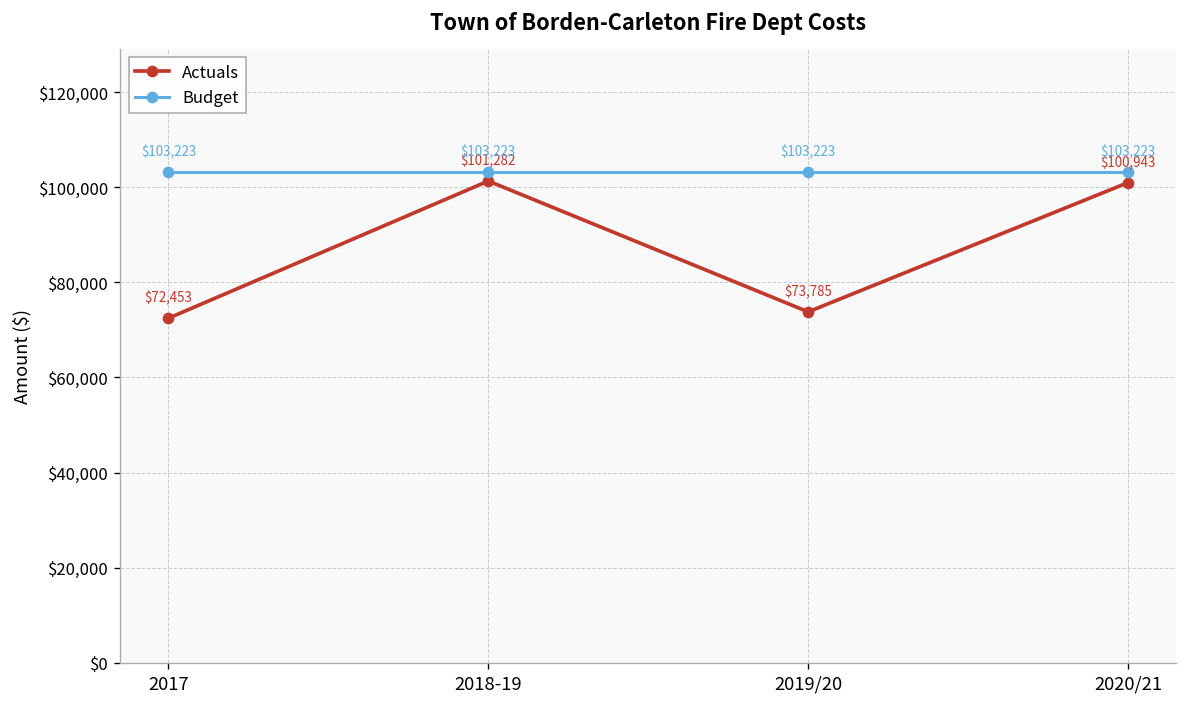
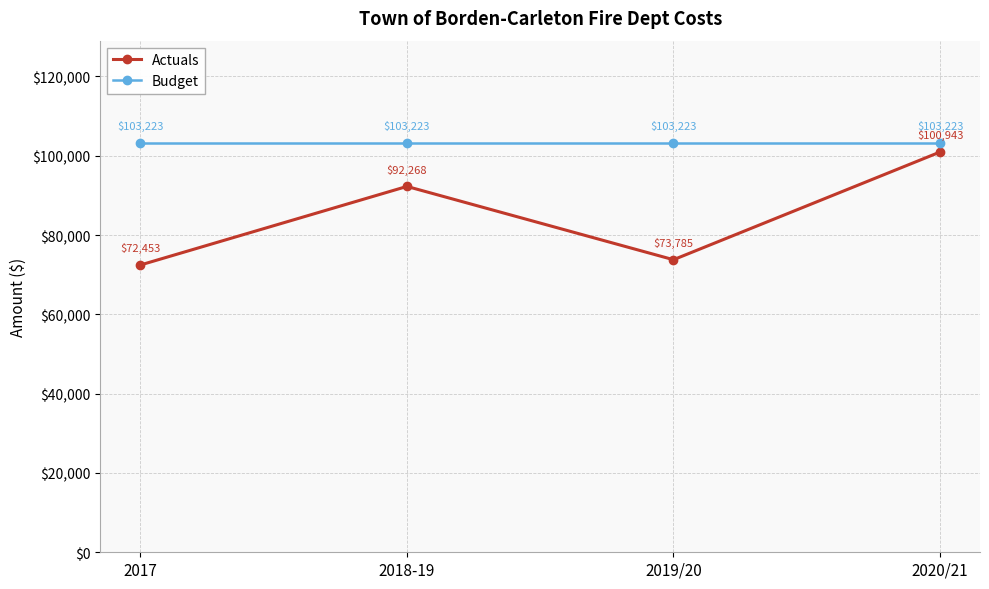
Actuals, 2018-19: $101,282 -> $92,268
